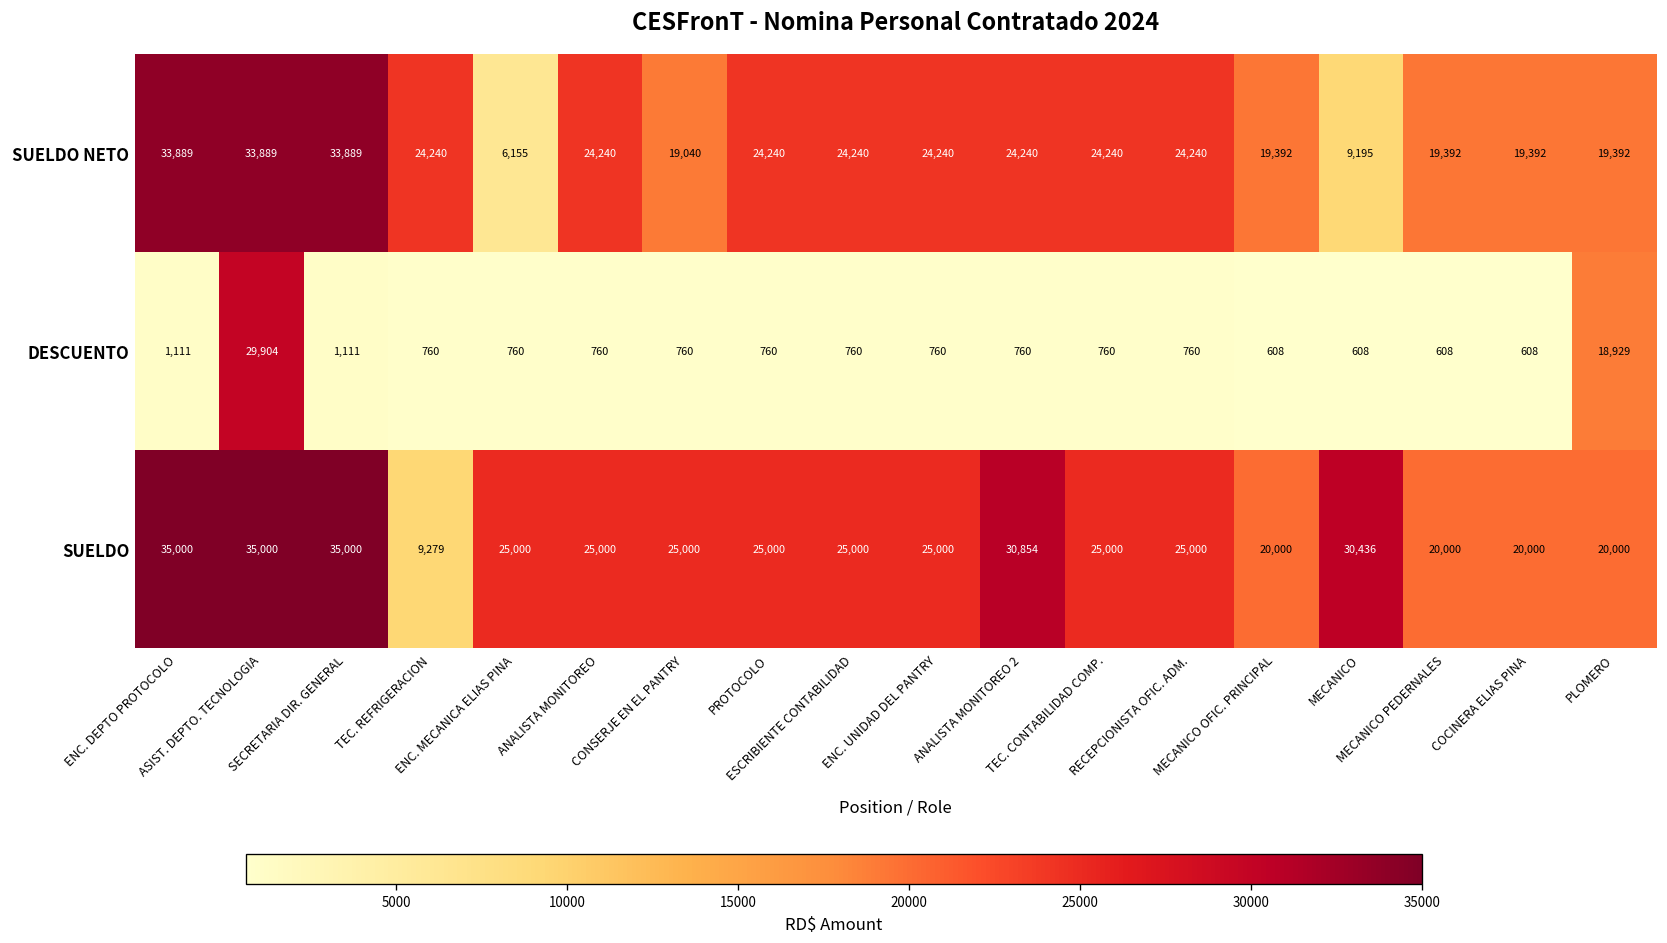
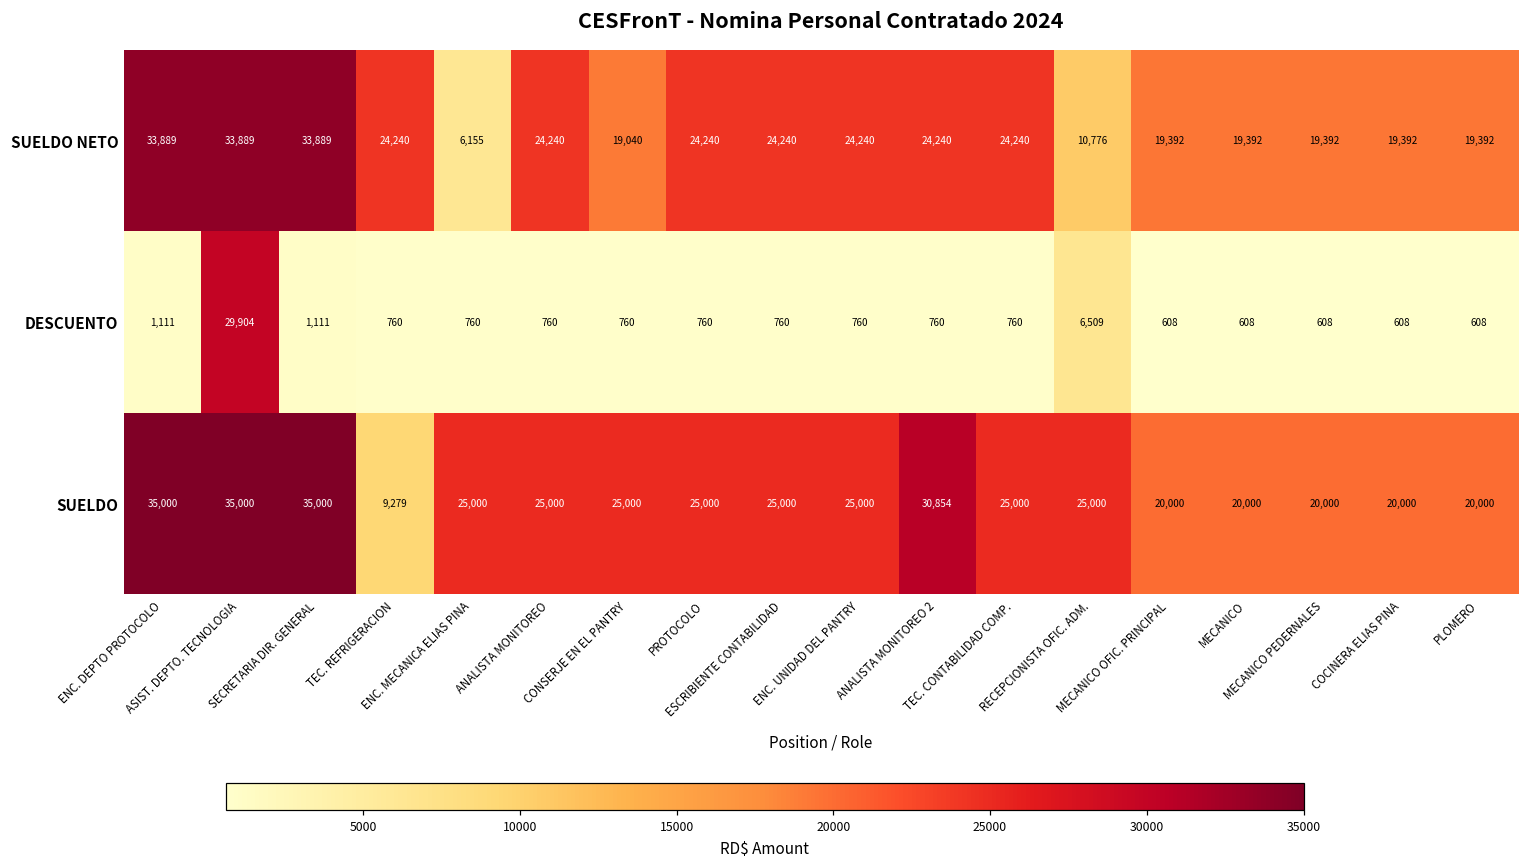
SUELDO NETO, RECEPCIONISTA OFIC. ADM.: 24,240 -> 10,776
SUELDO NETO, MECANICO: 9,195 -> 19,392
DESCUENTO, RECEPCIONISTA OFIC. ADM.: 760 -> 6,509
DESCUENTO, PLOMERO: 18,929 -> 608
SUELDO, MECANICO: 30,436 -> 20,000
